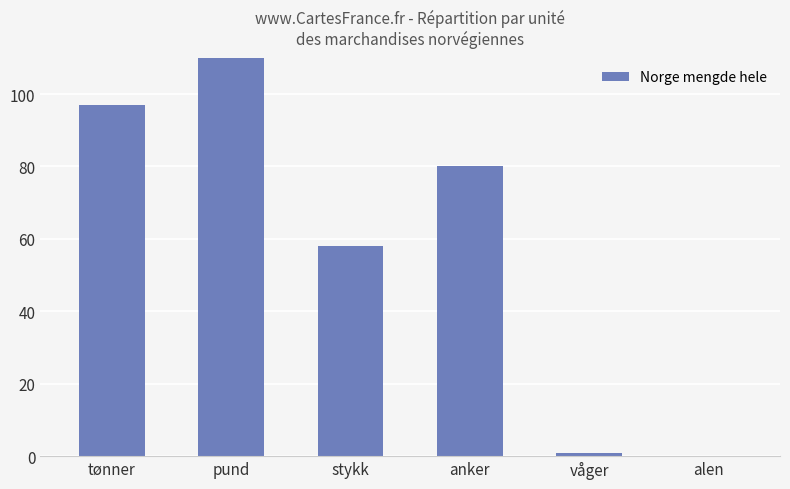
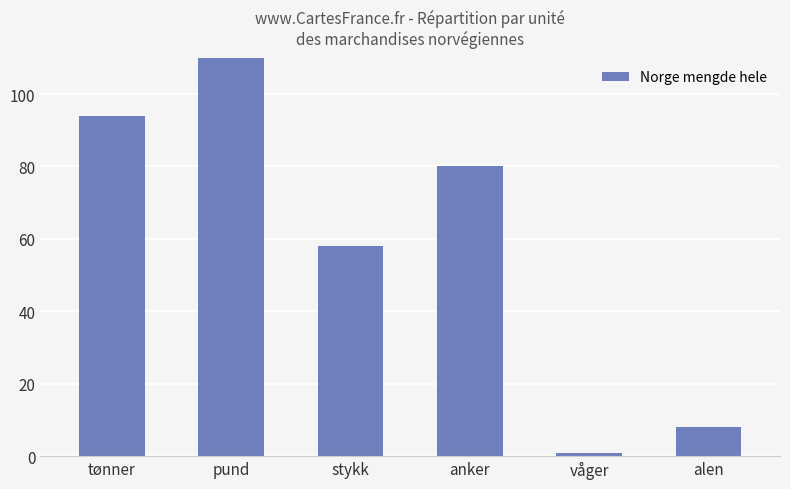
tønner: 97 -> 94
alen: 0 -> 8
